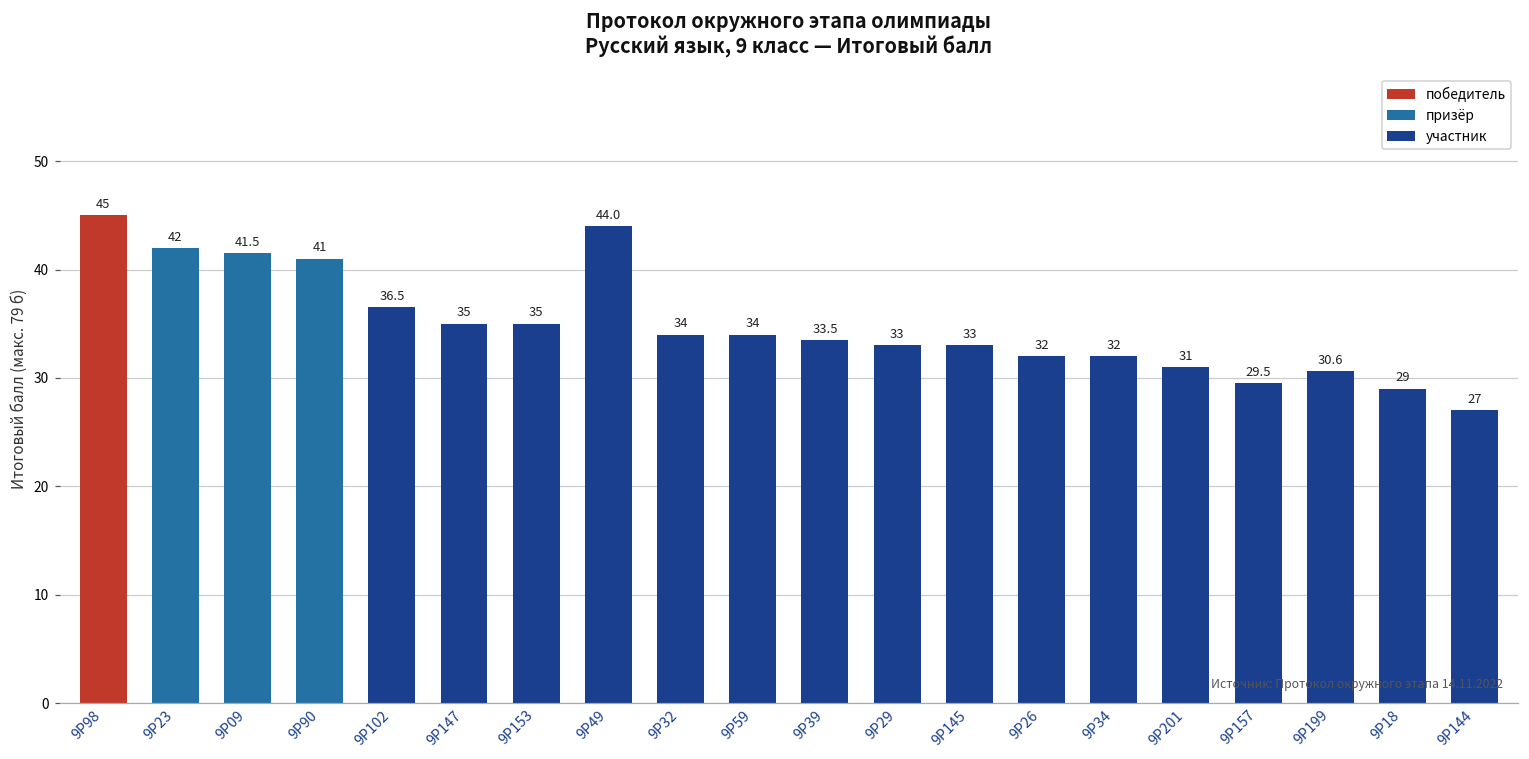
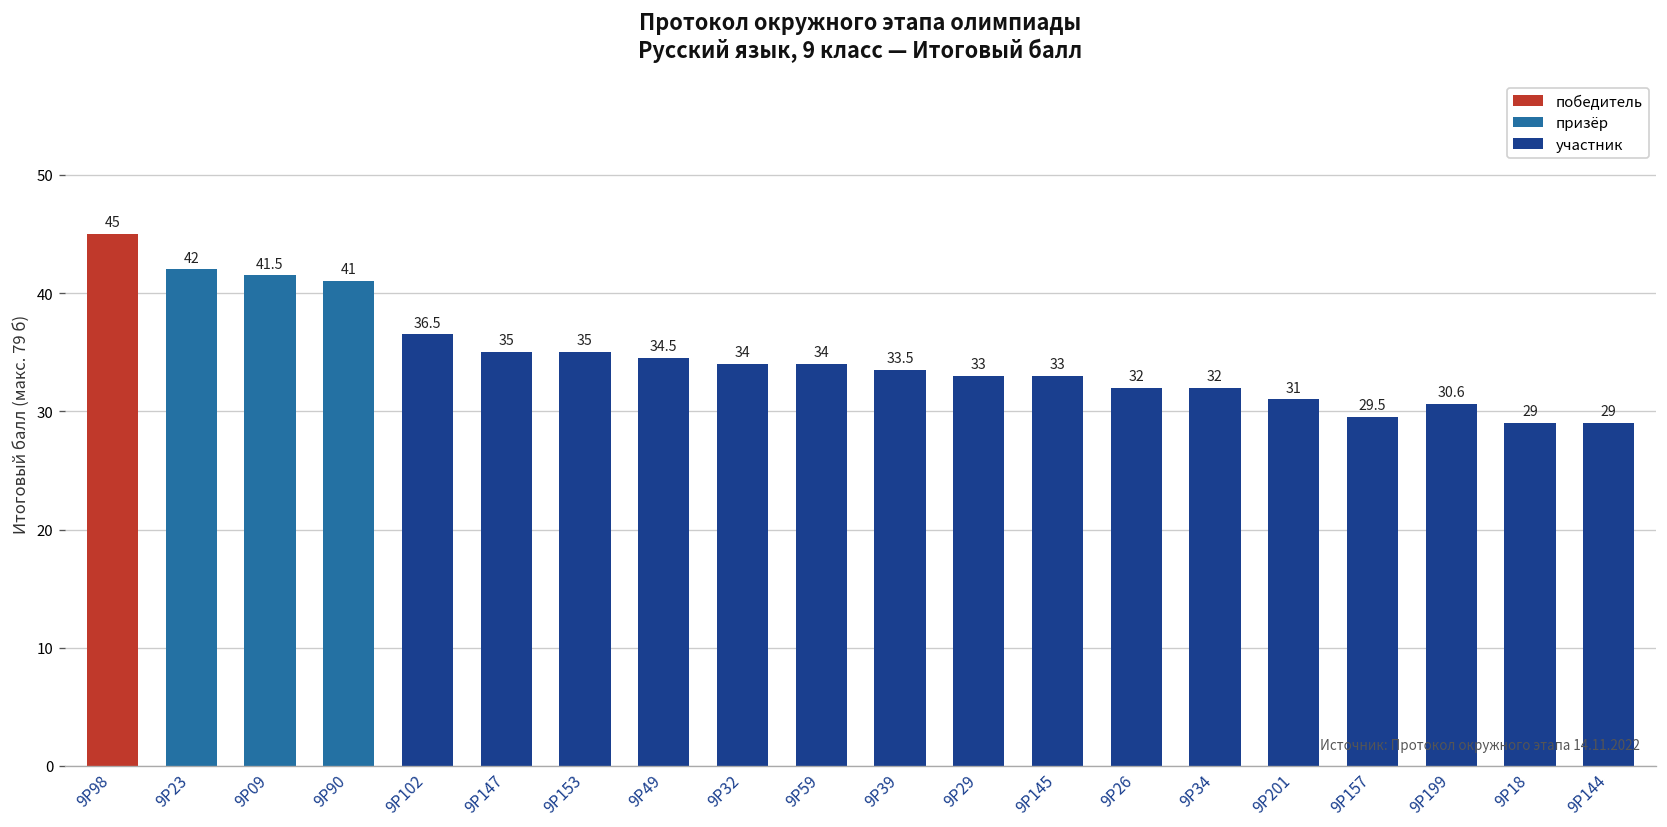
9Р49: 44.0 -> 34.5
9Р144: 27 -> 29
